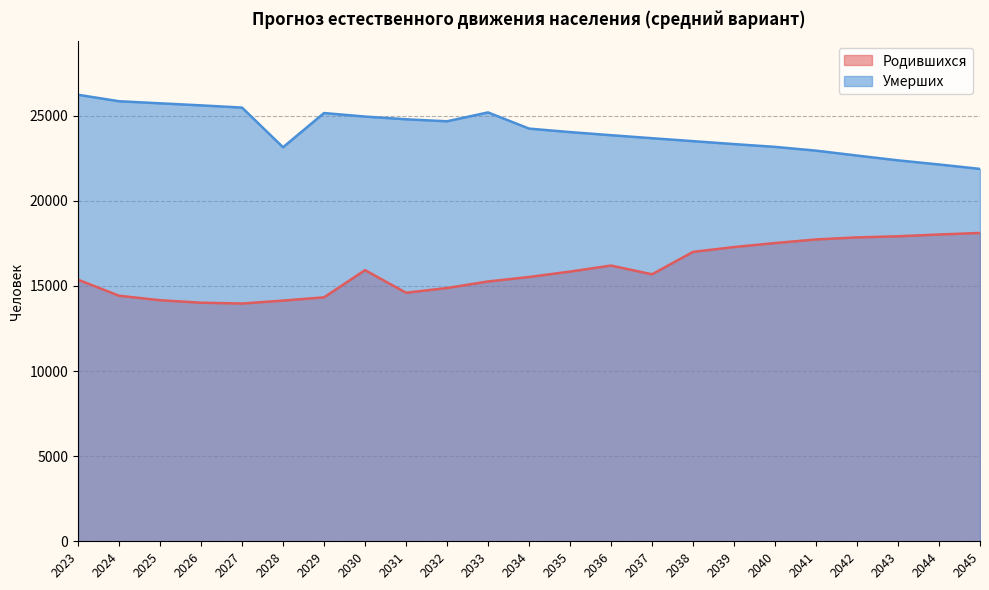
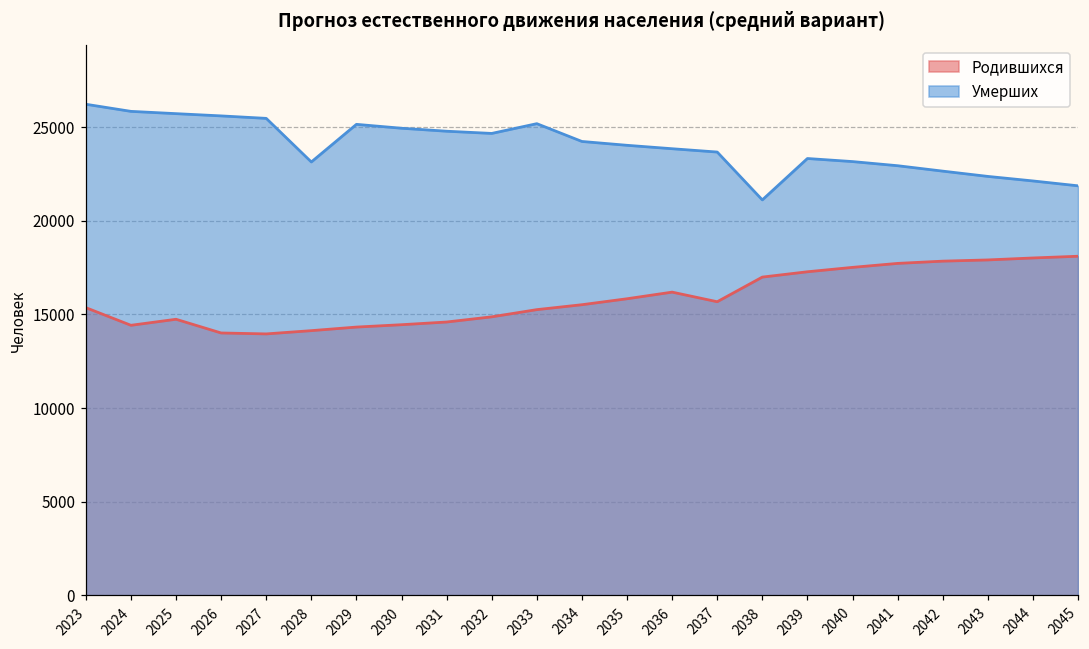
Родившихся, 2025: 14200 -> 14700
Родившихся, 2030: 15900 -> 14500
Умерших, 2038: 23500 -> 21100
